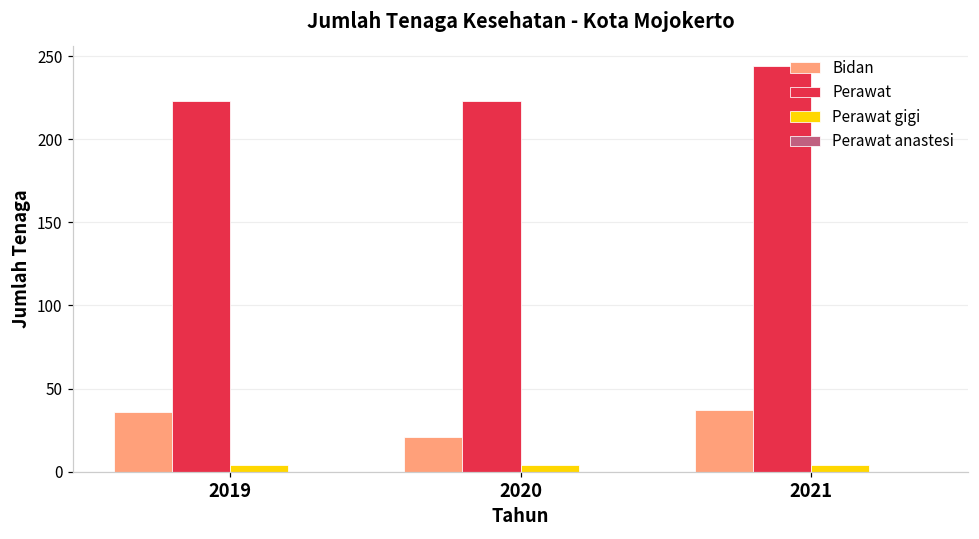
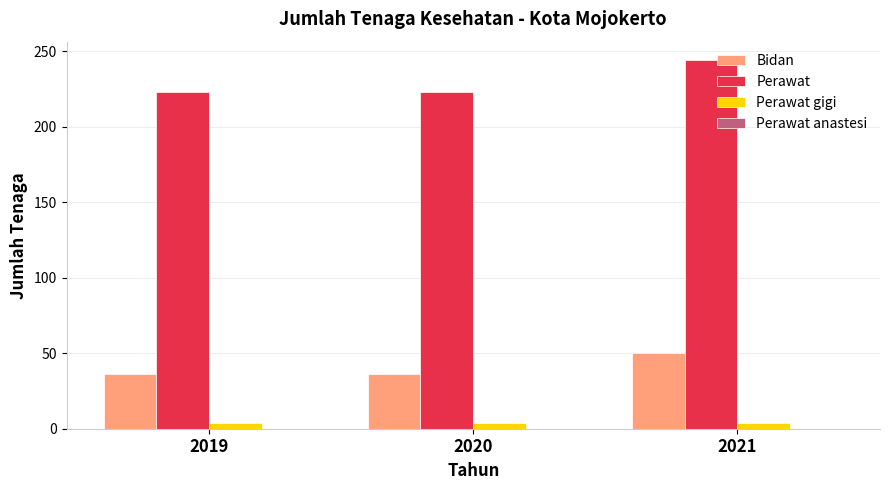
Bidan, 2020: 21 -> 36
Bidan, 2021: 37 -> 50
